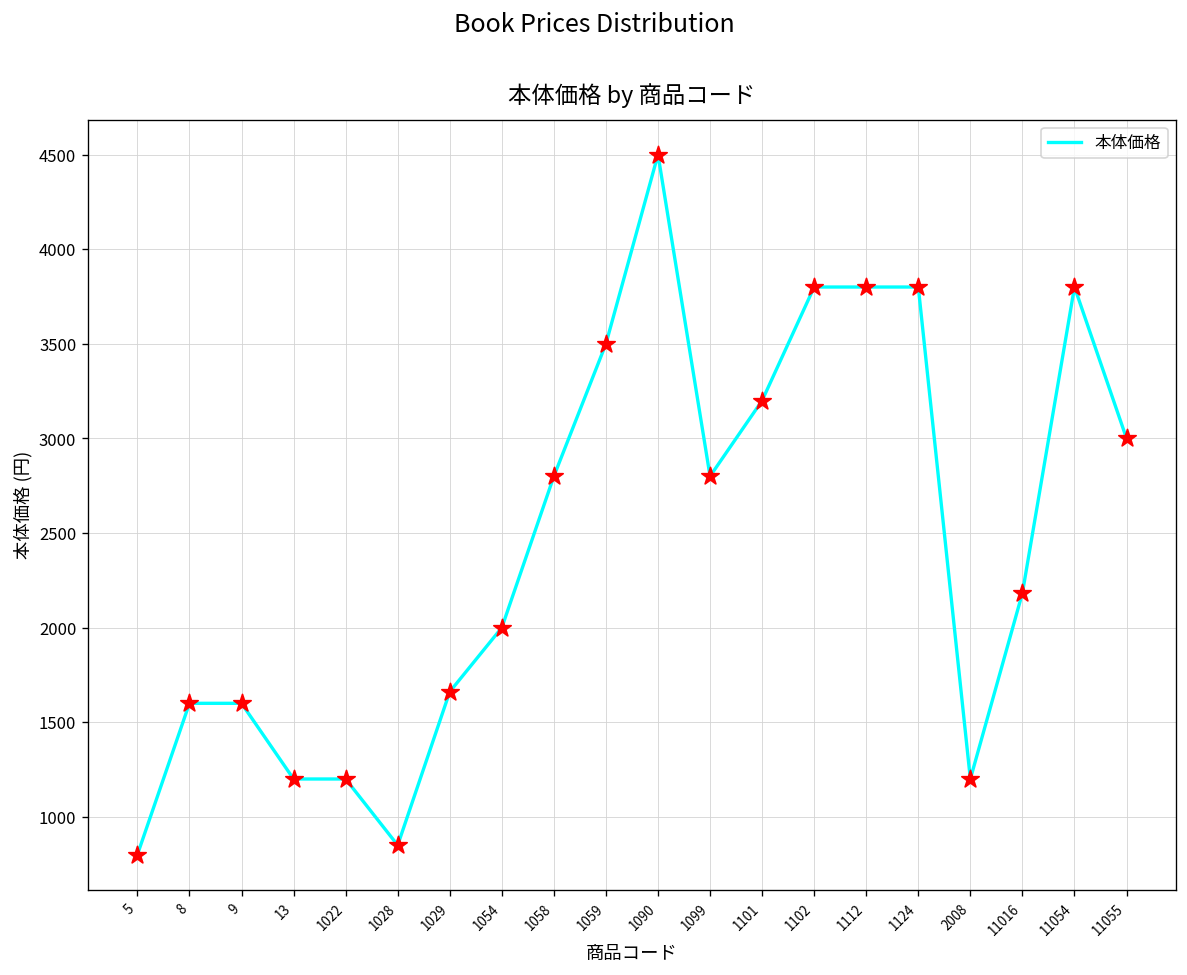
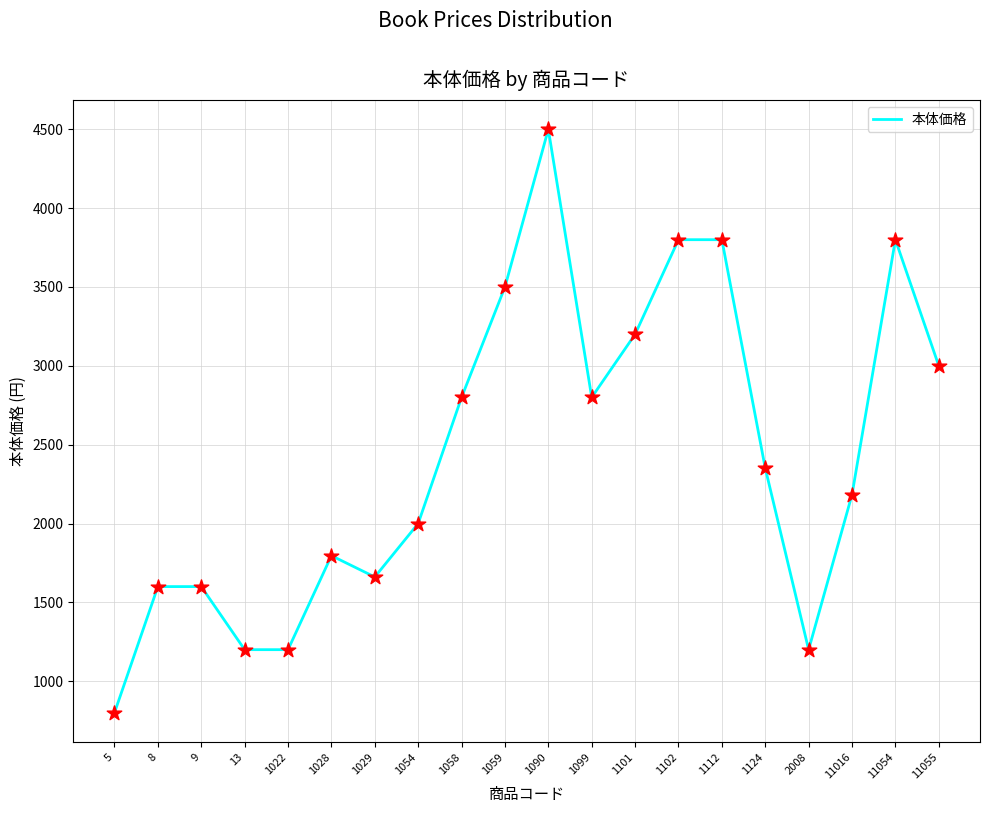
1028: 850 -> 1800
1124: 3800 -> 2350
